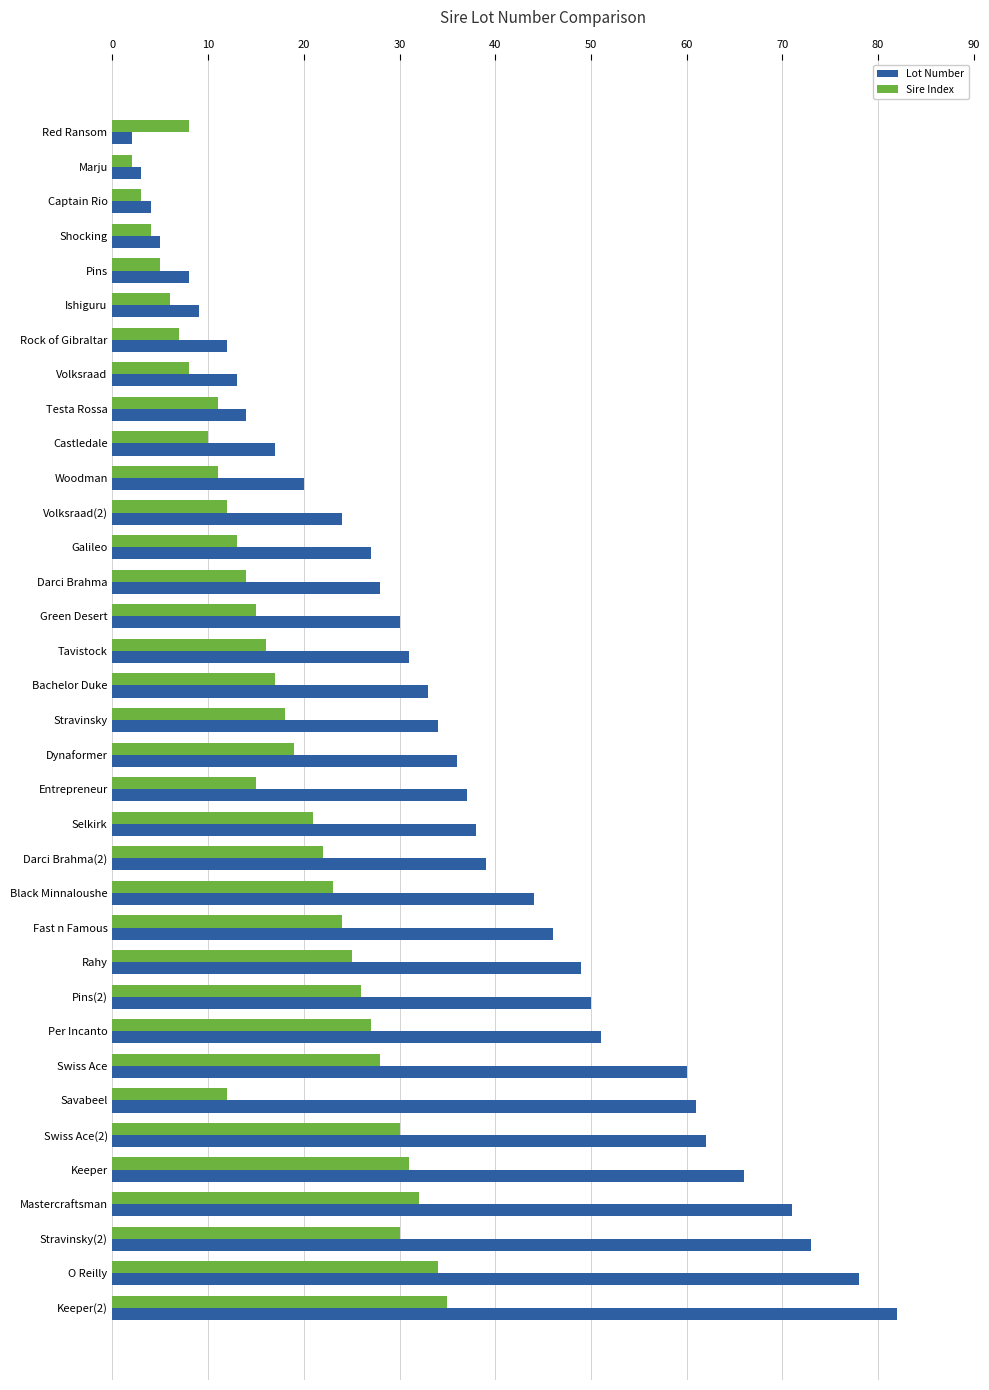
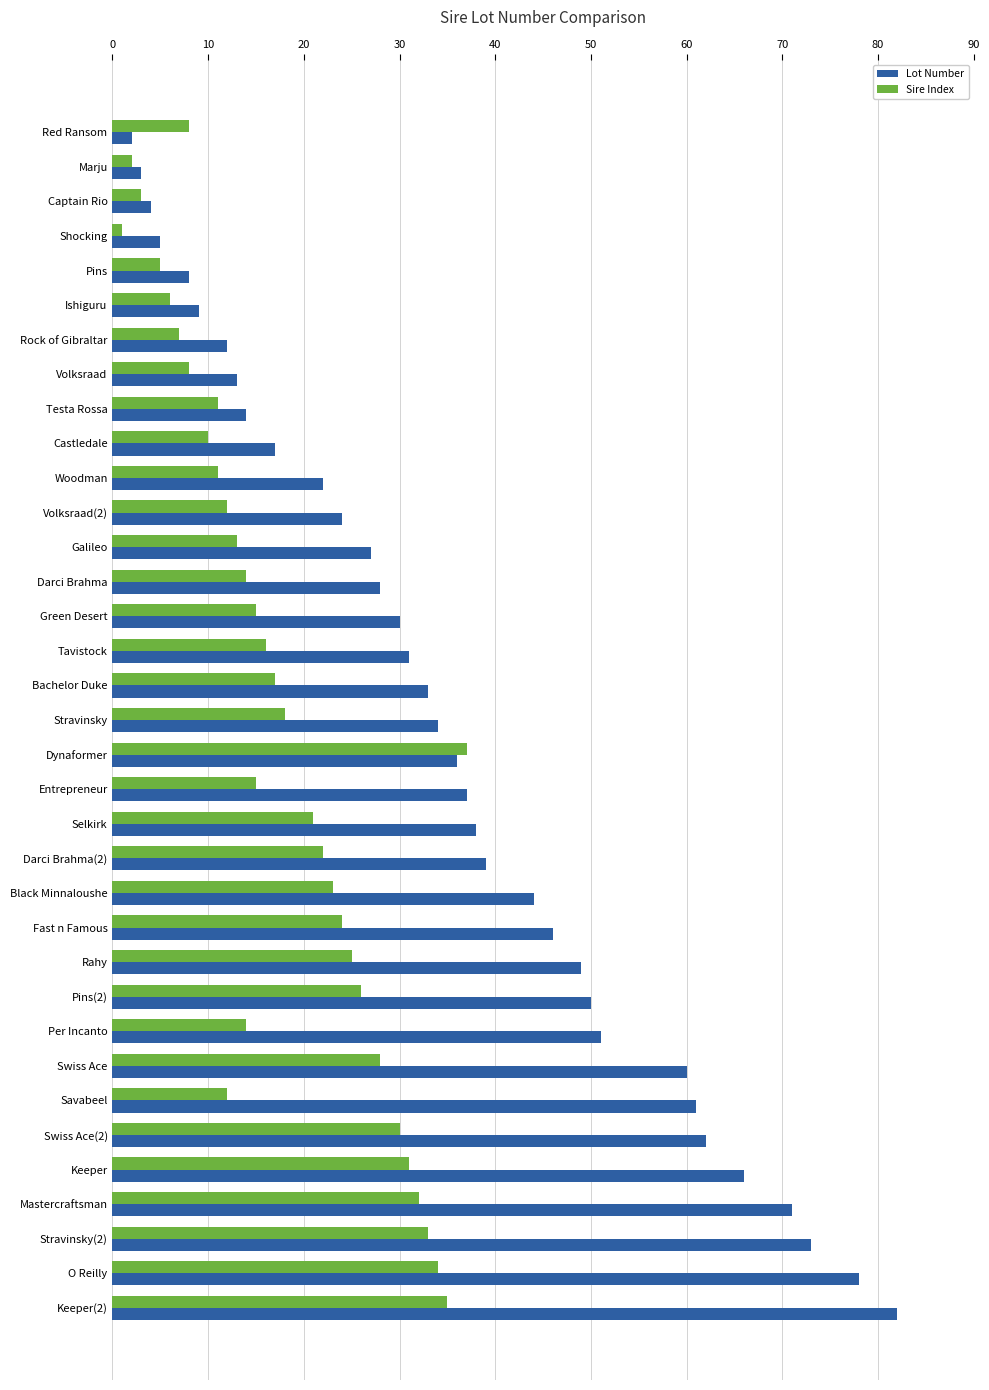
Sire Index, Shocking: 4 -> 1
Lot Number, Woodman: 20 -> 22
Sire Index, Dynaformer: 19 -> 37
Sire Index, Per Incanto: 27 -> 14
Sire Index, Stravinsky(2): 30 -> 33
